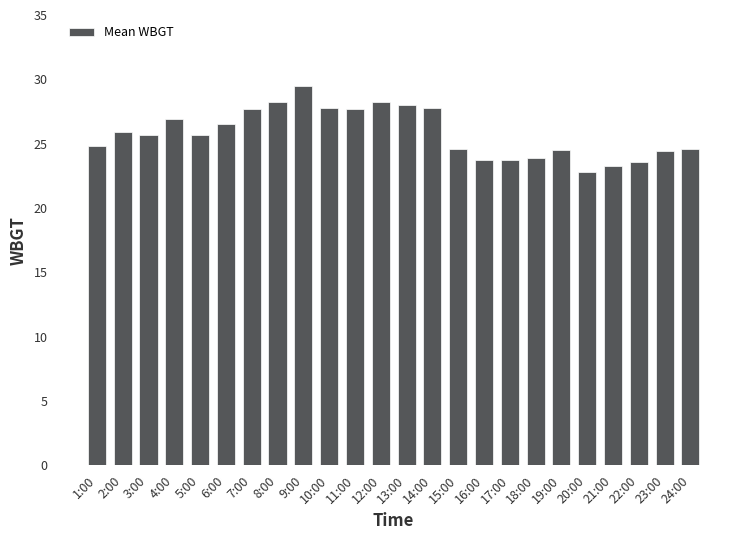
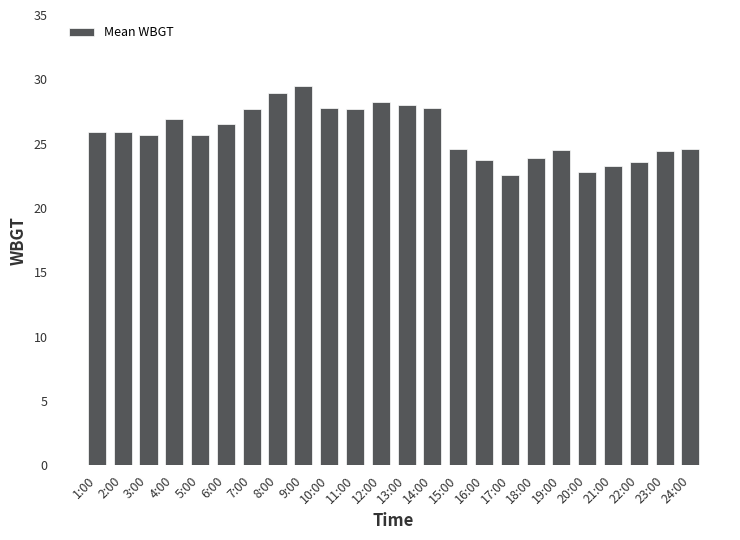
1:00: 24.8 -> 25.9
8:00: 28.2 -> 28.9
17:00: 23.7 -> 22.6
